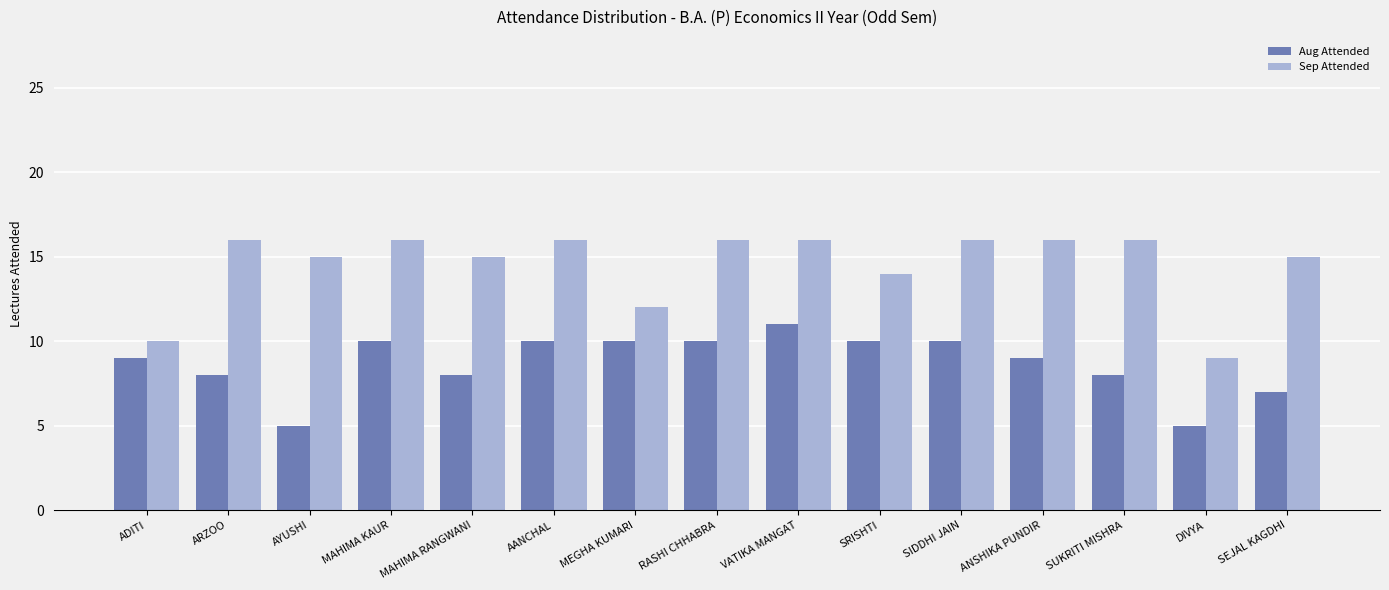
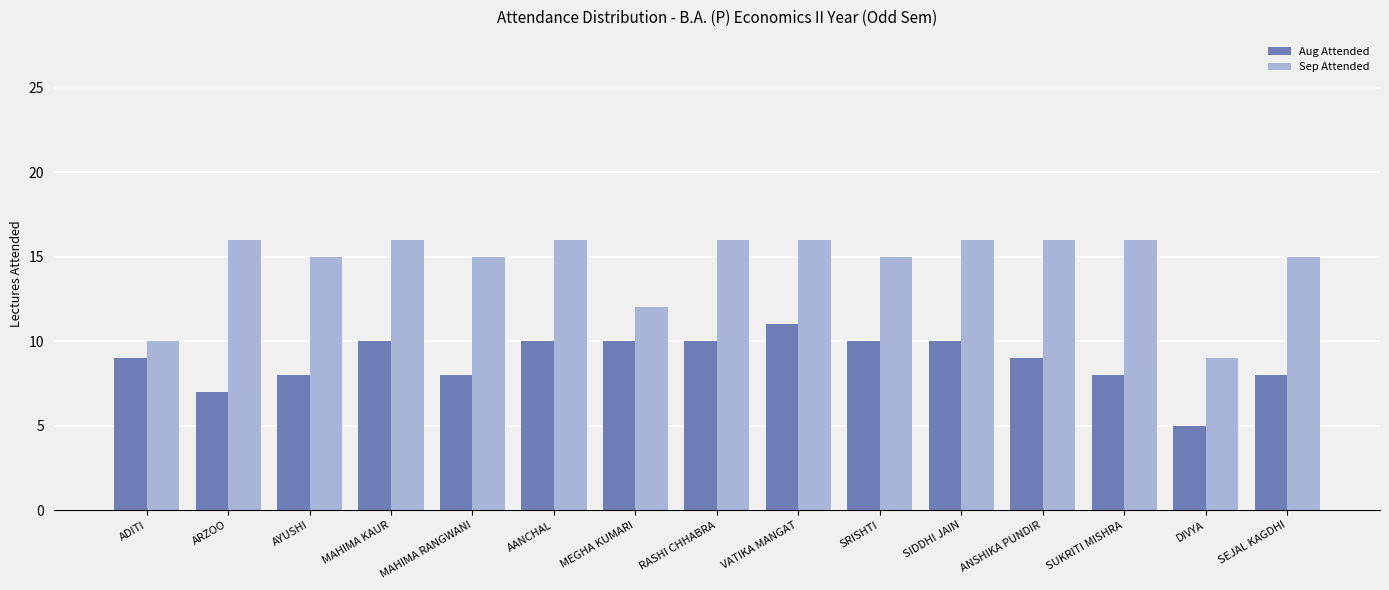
Aug Attended, ARZOO: 8 -> 7
Aug Attended, AYUSHI: 5 -> 8
Sep Attended, SRISHTI: 14 -> 15
Aug Attended, SEJAL KAGDHI: 7 -> 8
